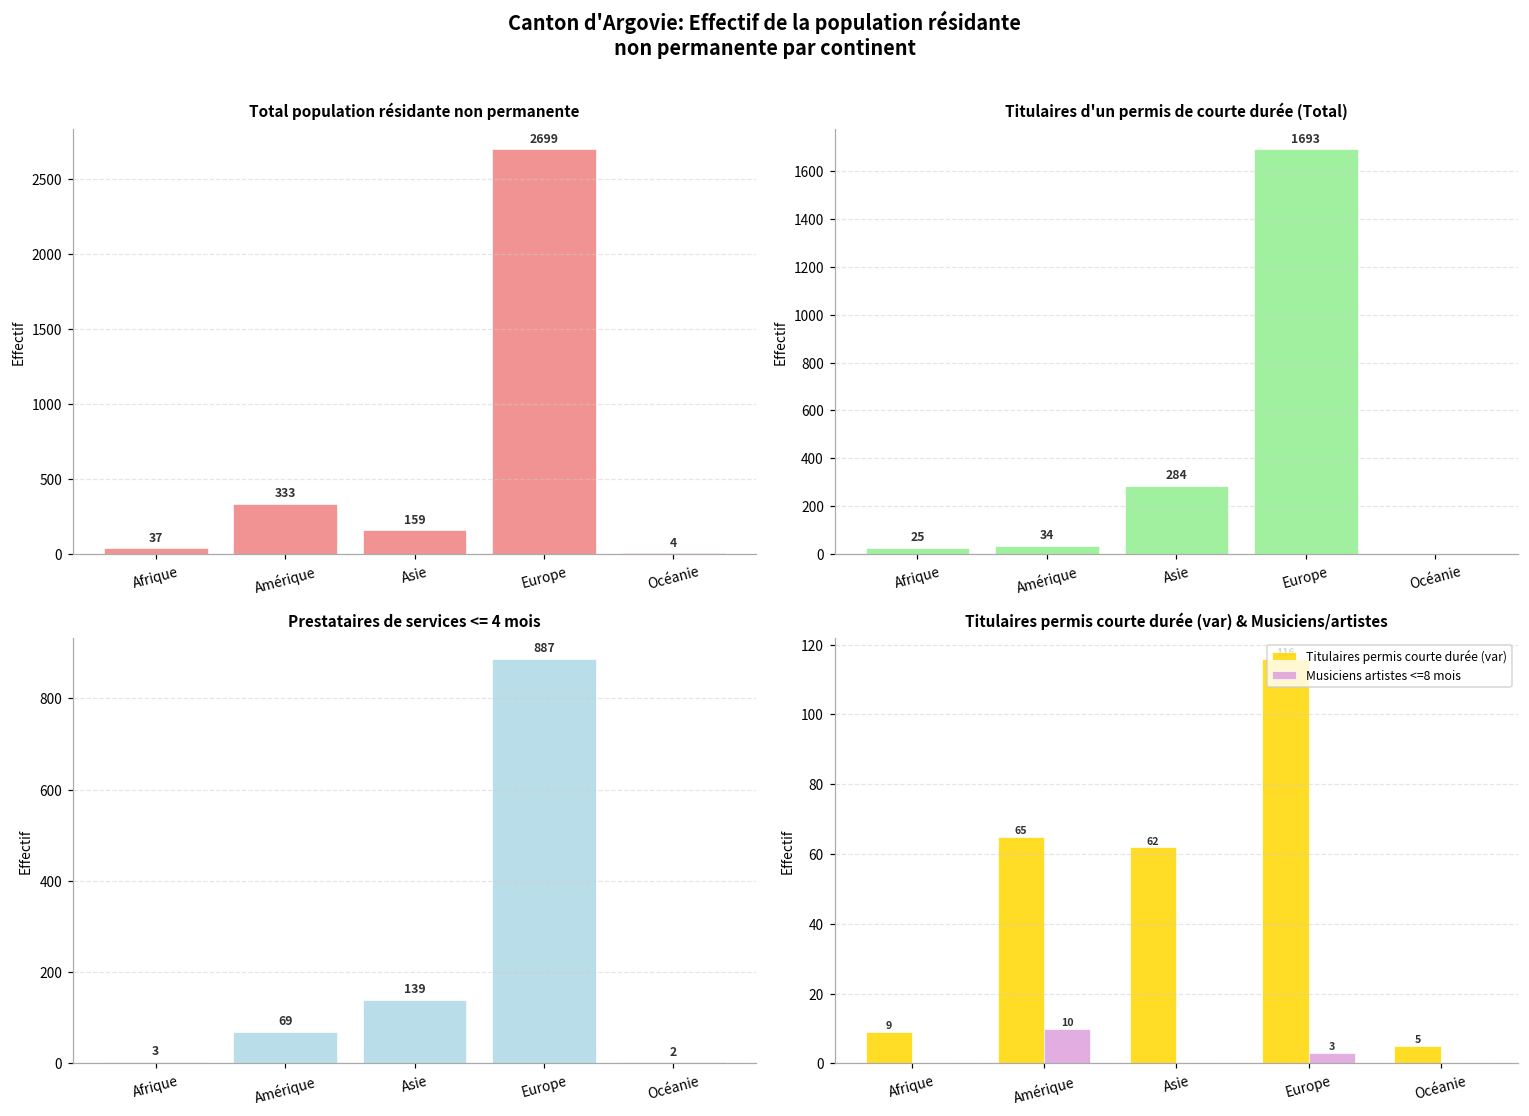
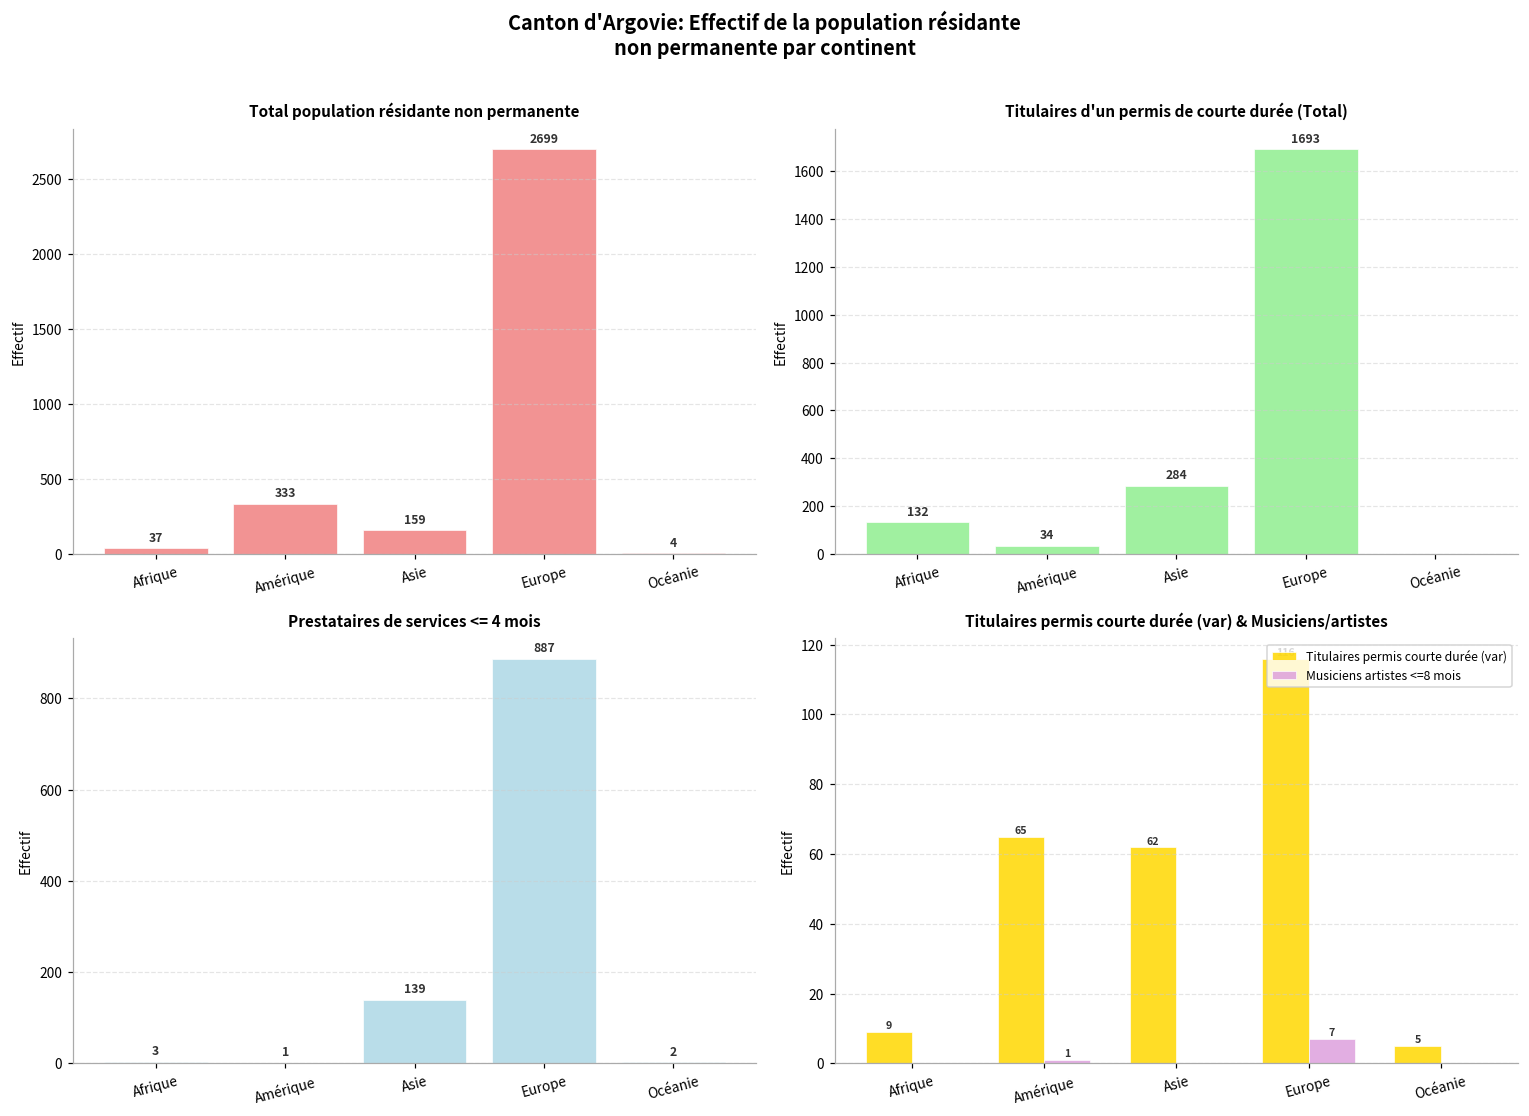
Titulaires d'un permis de courte durée (Total), Afrique: 25 -> 132
Prestataires de services <= 4 mois, Amérique: 69 -> 1
Titulaires permis courte durée (var) & Musiciens/artistes, Musiciens artistes <=8 mois, Amérique: 10 -> 1
Titulaires permis courte durée (var) & Musiciens/artistes, Musiciens artistes <=8 mois, Europe: 3 -> 7
